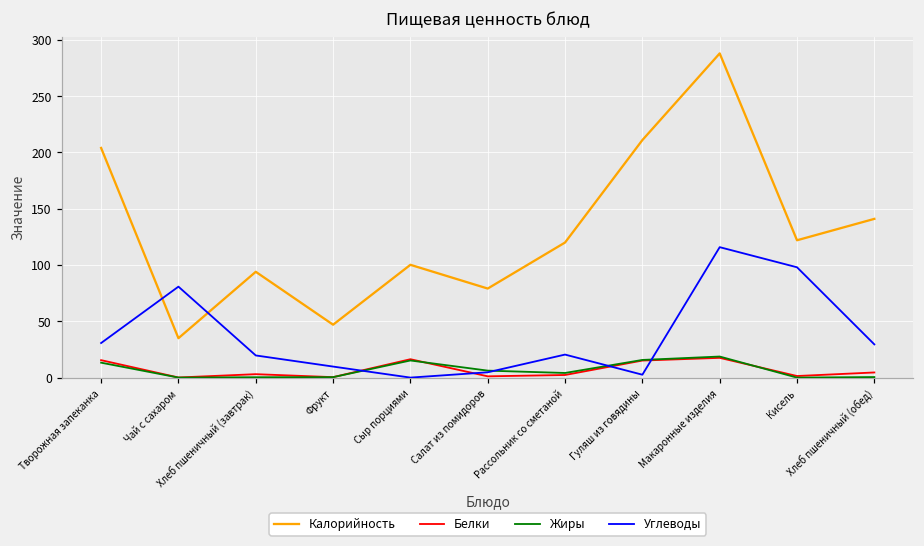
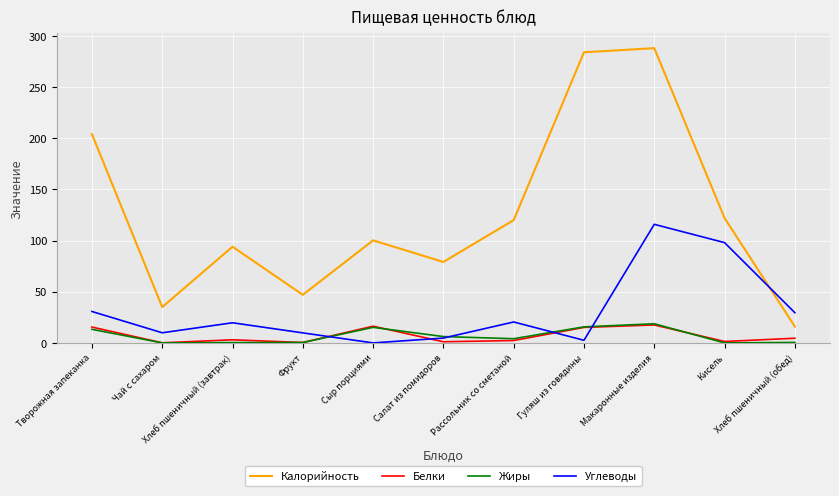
Углеводы, Чай с сахаром: 81 -> 10
Калорийность, Гуляш из говядины: 211 -> 284
Калорийность, Хлеб пшеничный (обед): 141 -> 16
